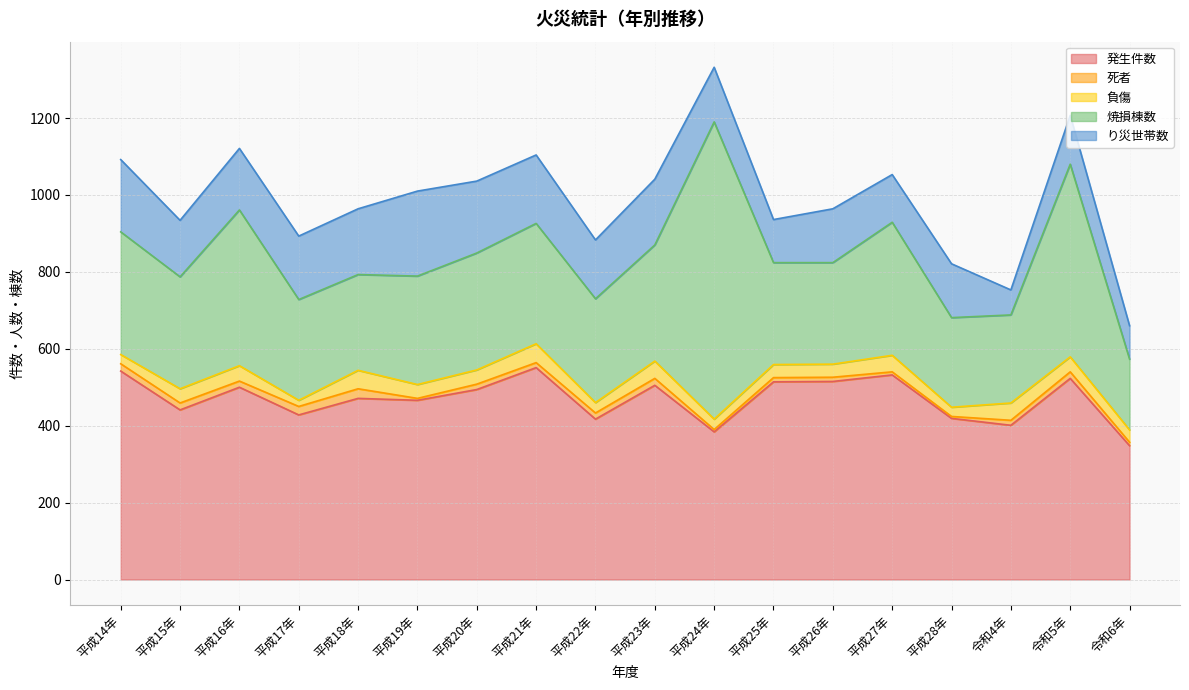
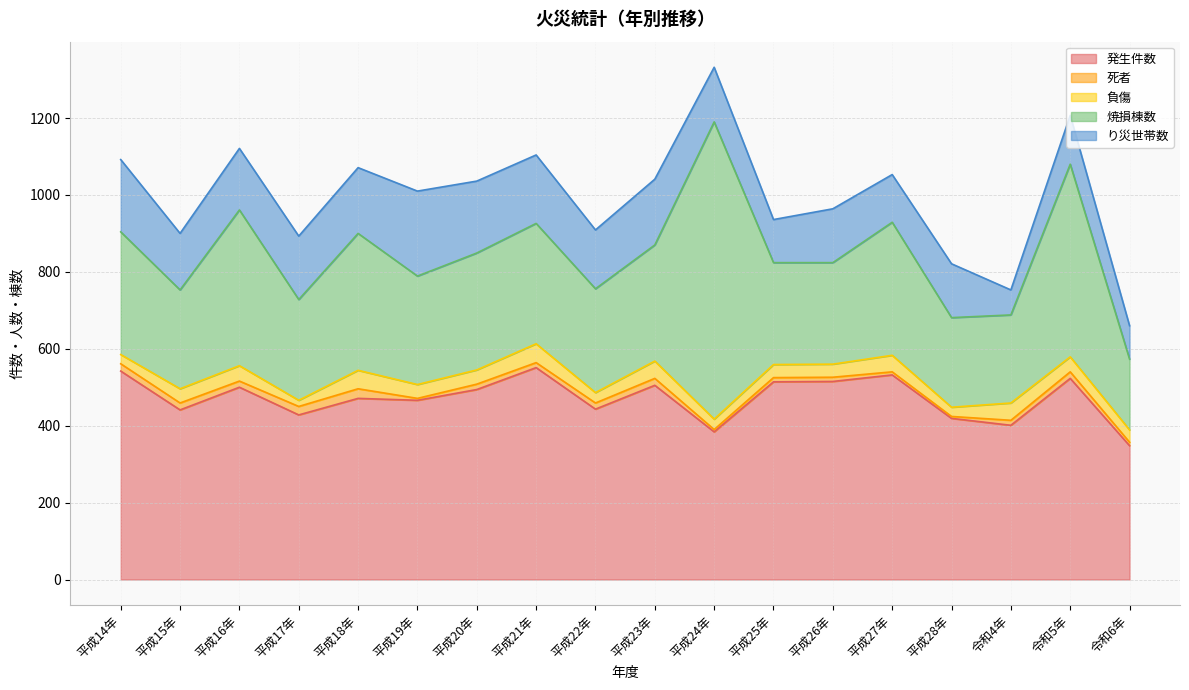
焼損棟数, 平成15年: 290 -> 260
焼損棟数, 平成18年: 250 -> 360
発生件数, 平成22年: 420 -> 440
